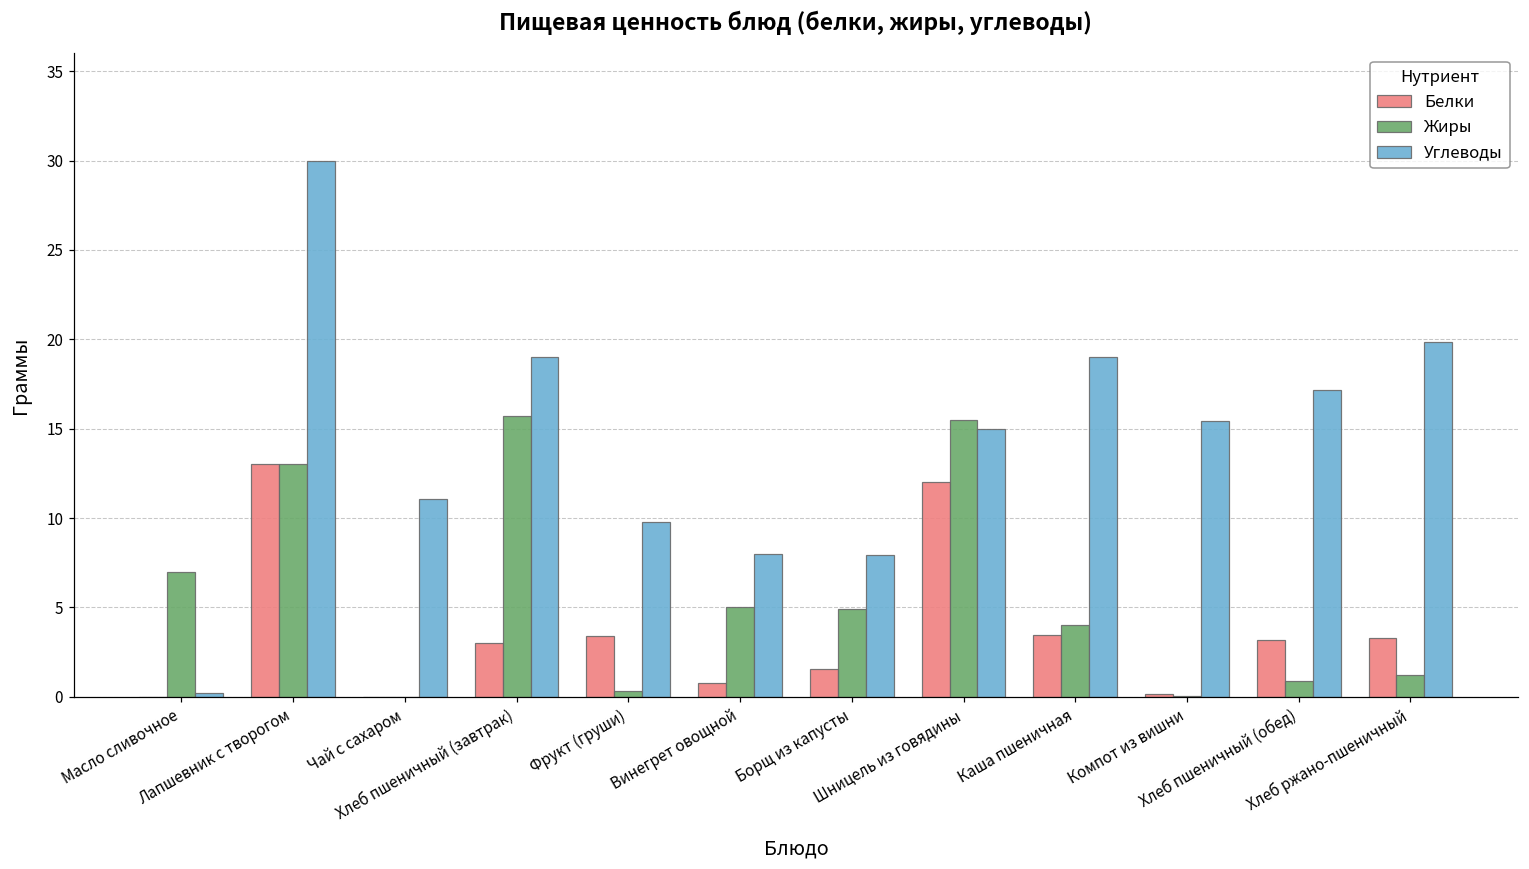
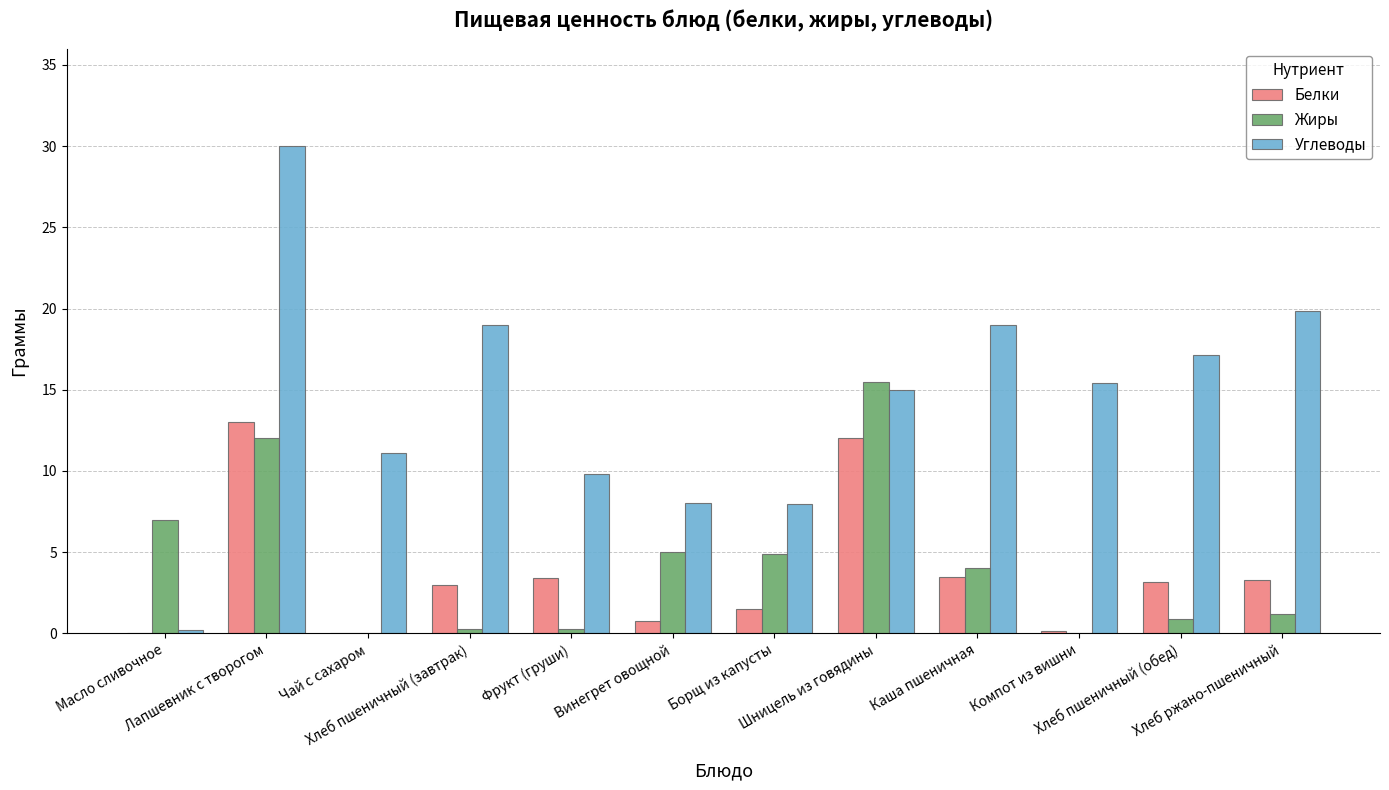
Жиры, Лапшевник с творогом: 13 -> 12
Жиры, Хлеб пшеничный (завтрак): 15.7 -> 0.3
